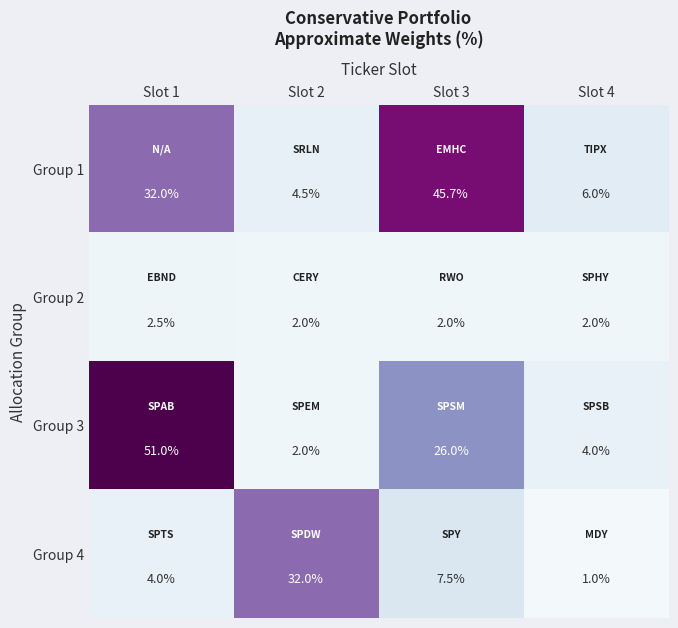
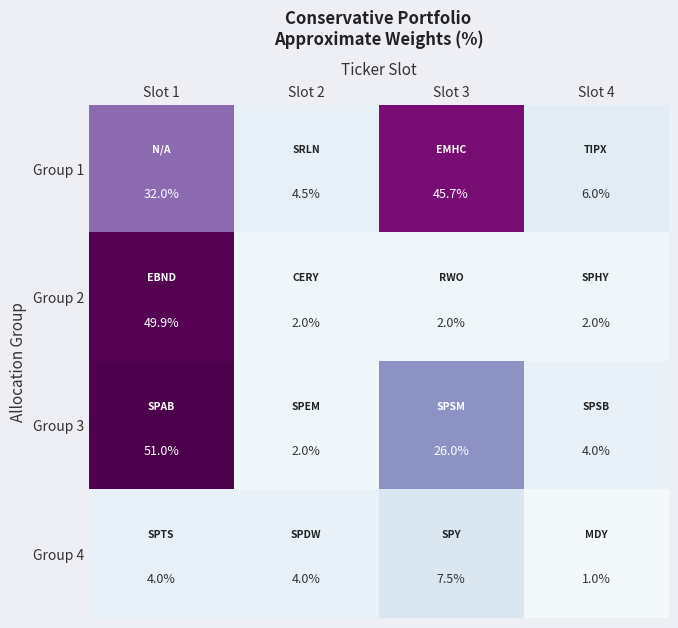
Group 2, Slot 1: 2.5% -> 49.9%
Group 4, Slot 2: 32.0% -> 4.0%
